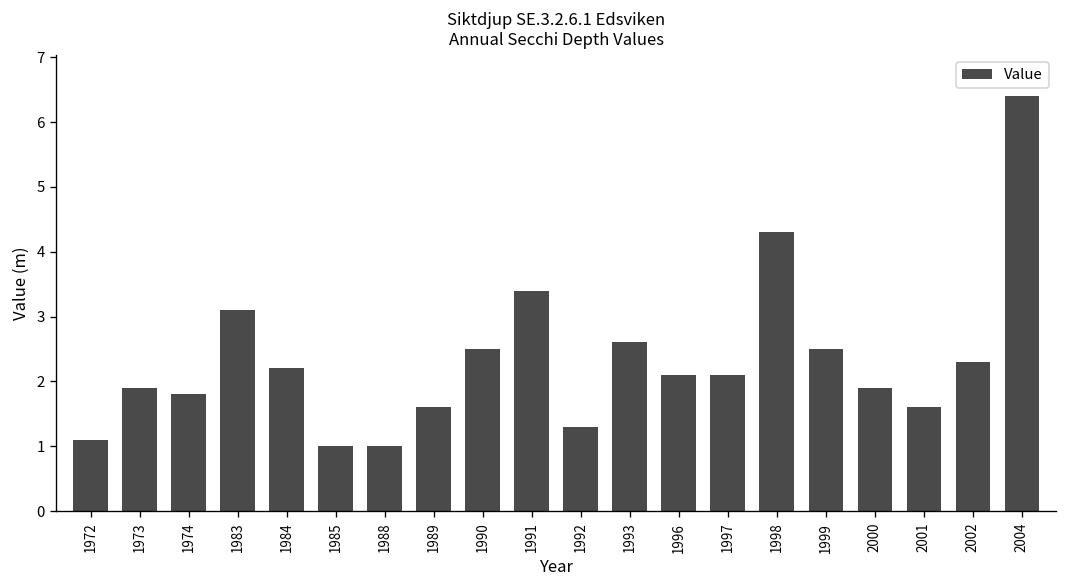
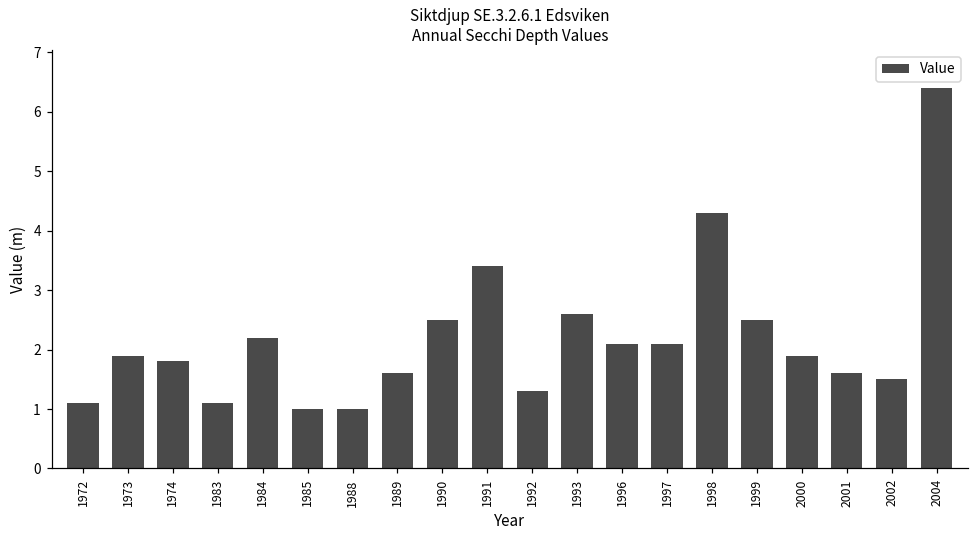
1983: 3.1 -> 1.1
2002: 2.3 -> 1.5
